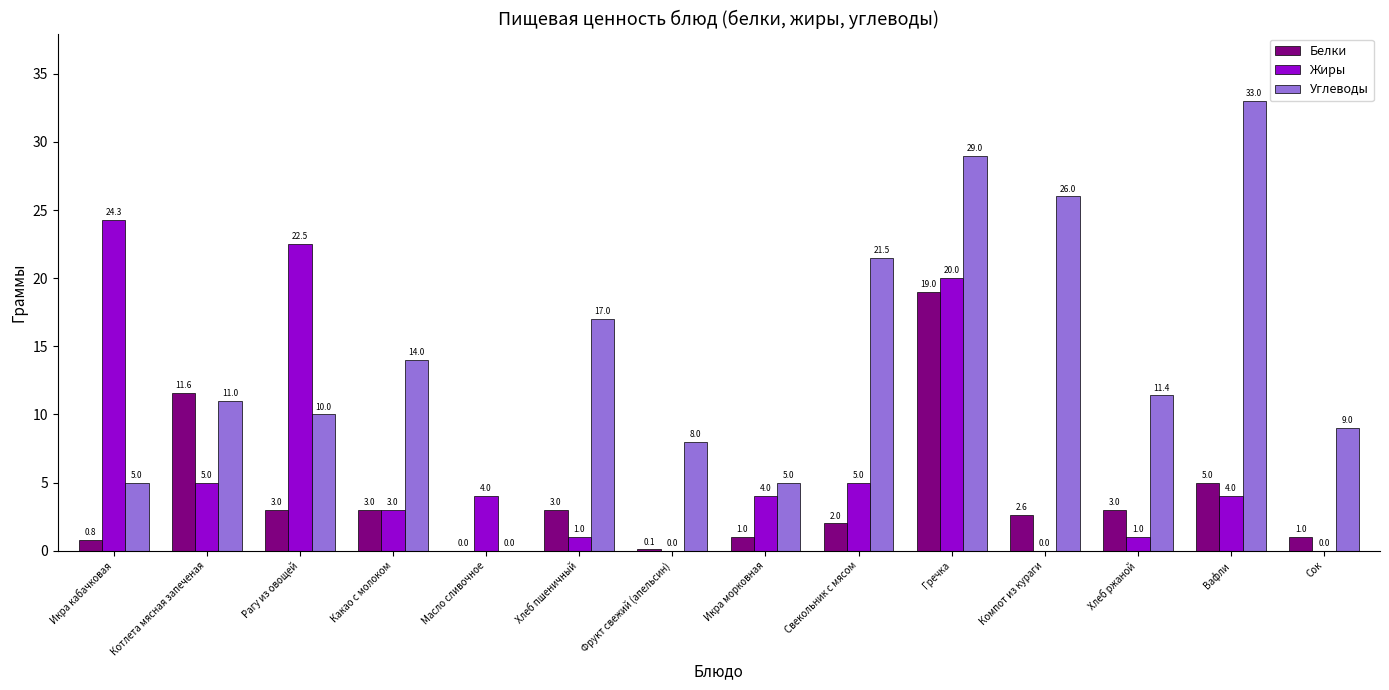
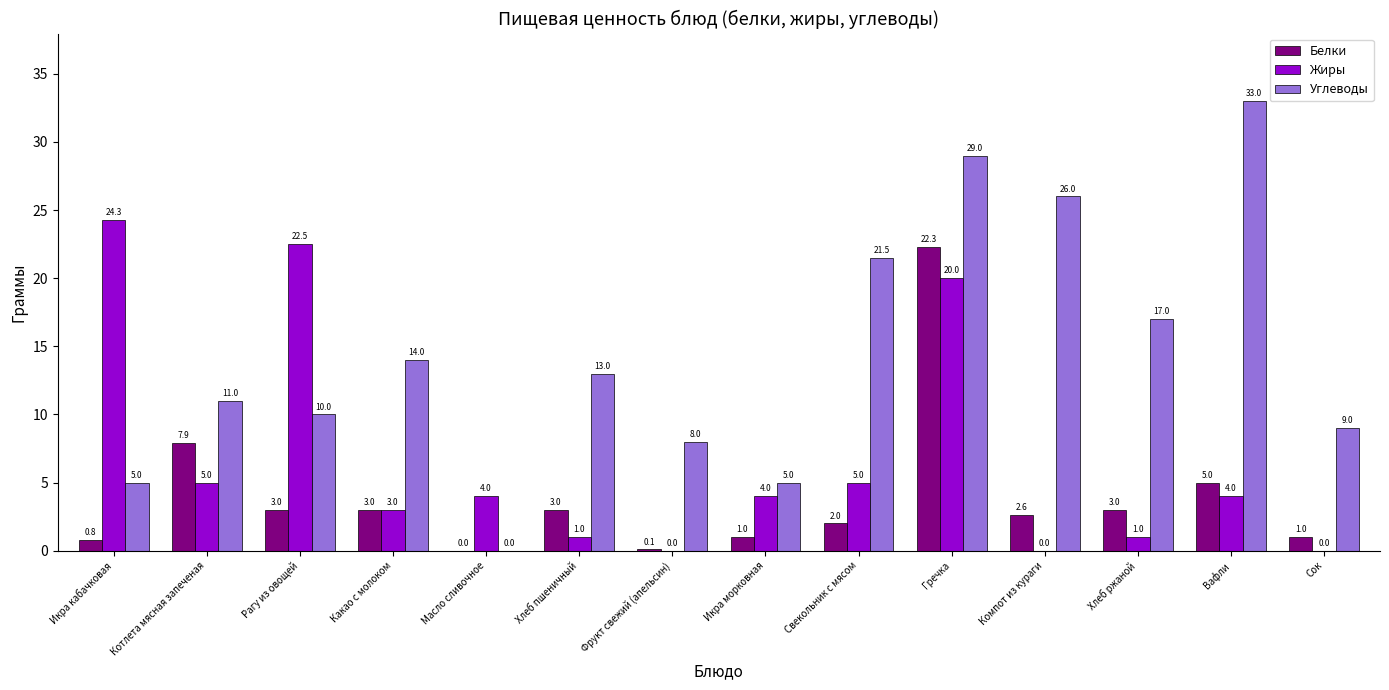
Белки, Котлета мясная запеченая: 11.6 -> 7.9
Углеводы, Хлеб пшеничный: 17.0 -> 13.0
Белки, Гречка: 19.0 -> 22.3
Углеводы, Хлеб ржаной: 11.4 -> 17.0
